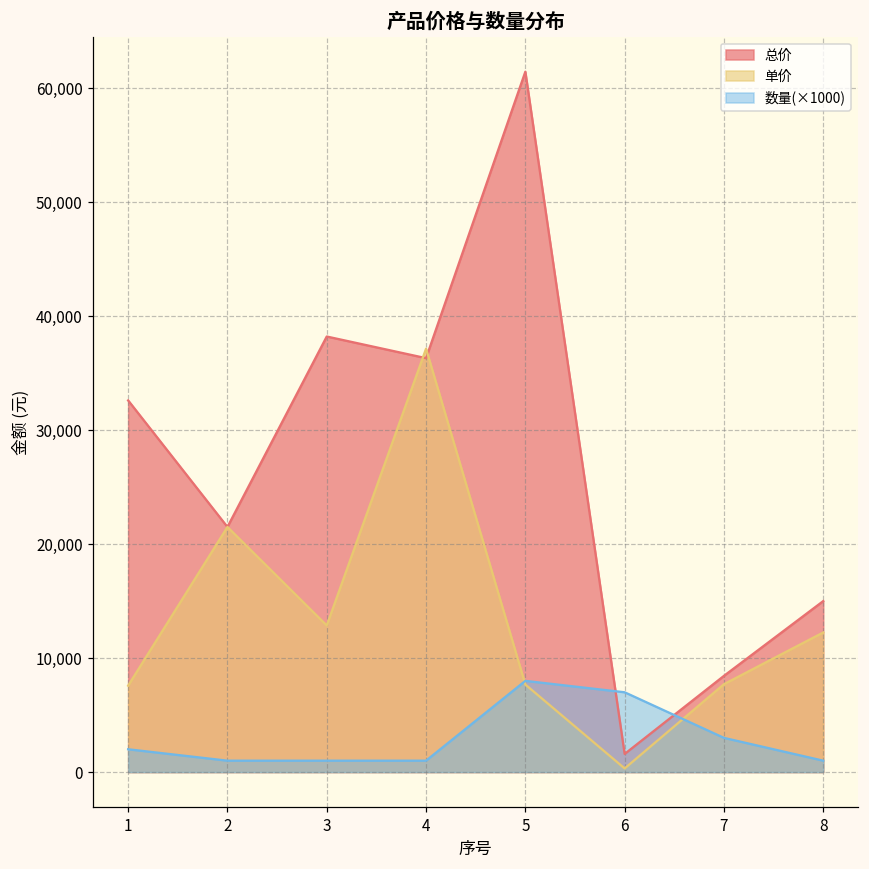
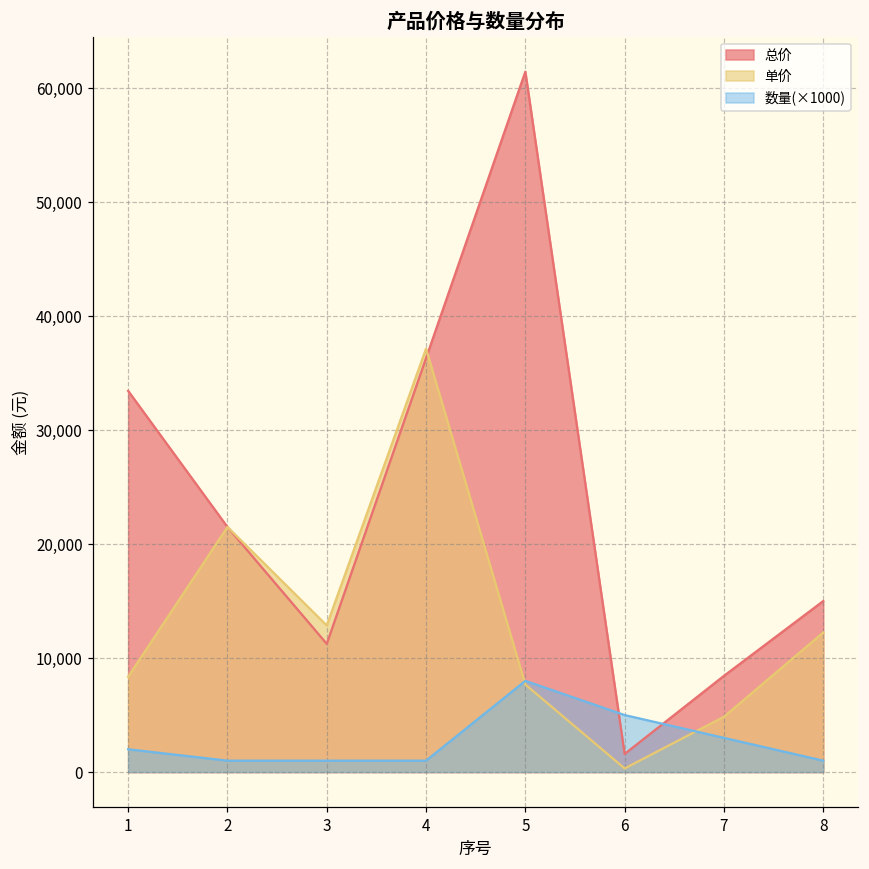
总价, 1: 32,600 -> 33,400
单价, 1: 7,600 -> 8,400
总价, 3: 38,200 -> 11,300
数量(×1000), 6: 7,000 -> 5,000
单价, 7: 7,700 -> 4,900
